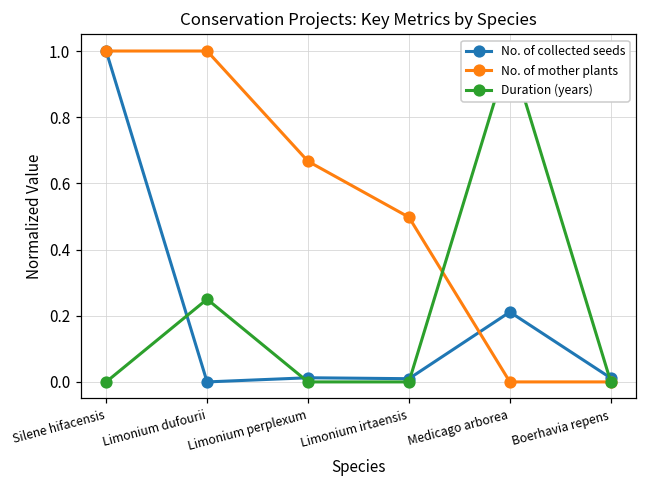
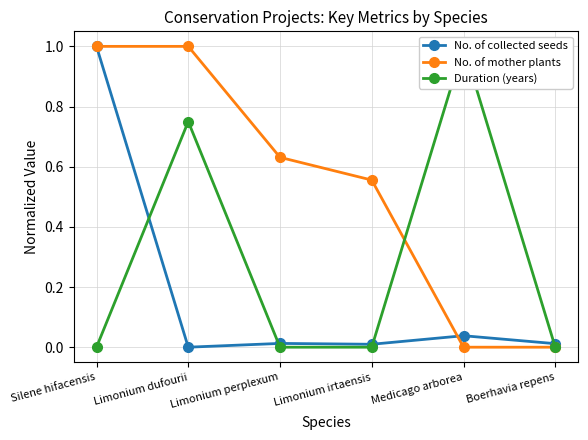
Duration (years), Limonium dufourii: 0.25 -> 0.75
No. of mother plants, Limonium perplexum: 0.67 -> 0.63
No. of mother plants, Limonium irtaensis: 0.50 -> 0.56
No. of collected seeds, Medicago arborea: 0.21 -> 0.04
